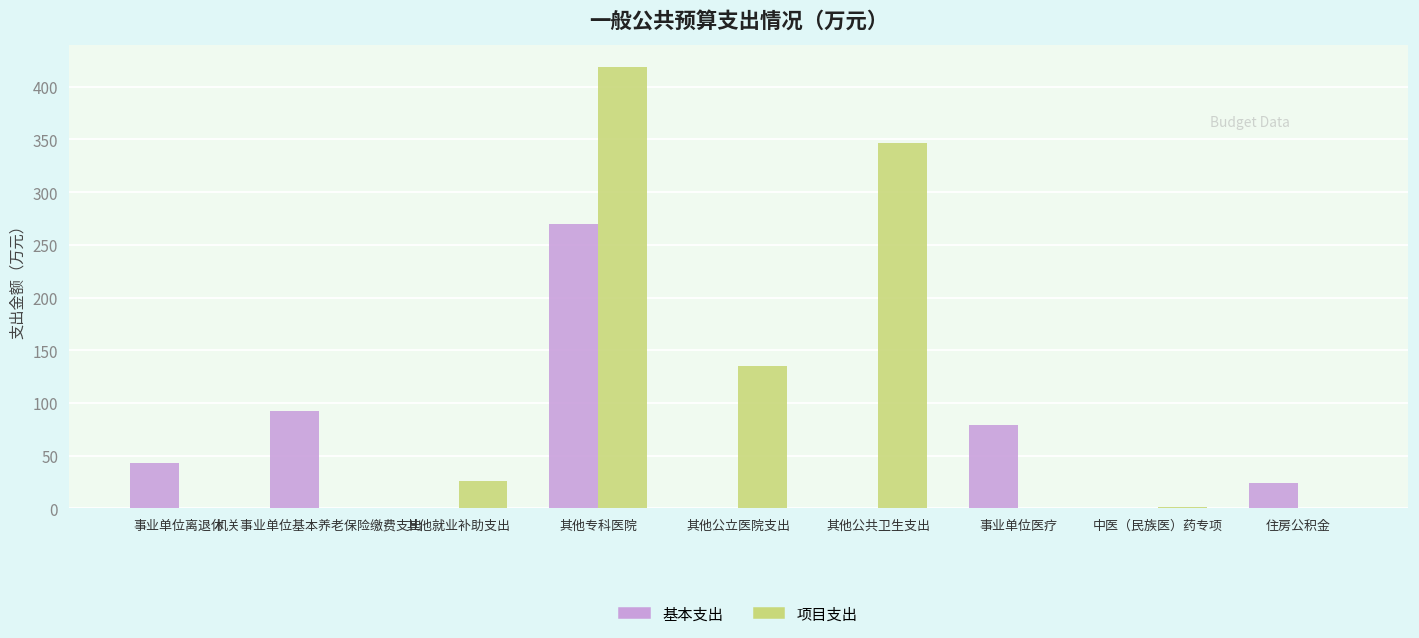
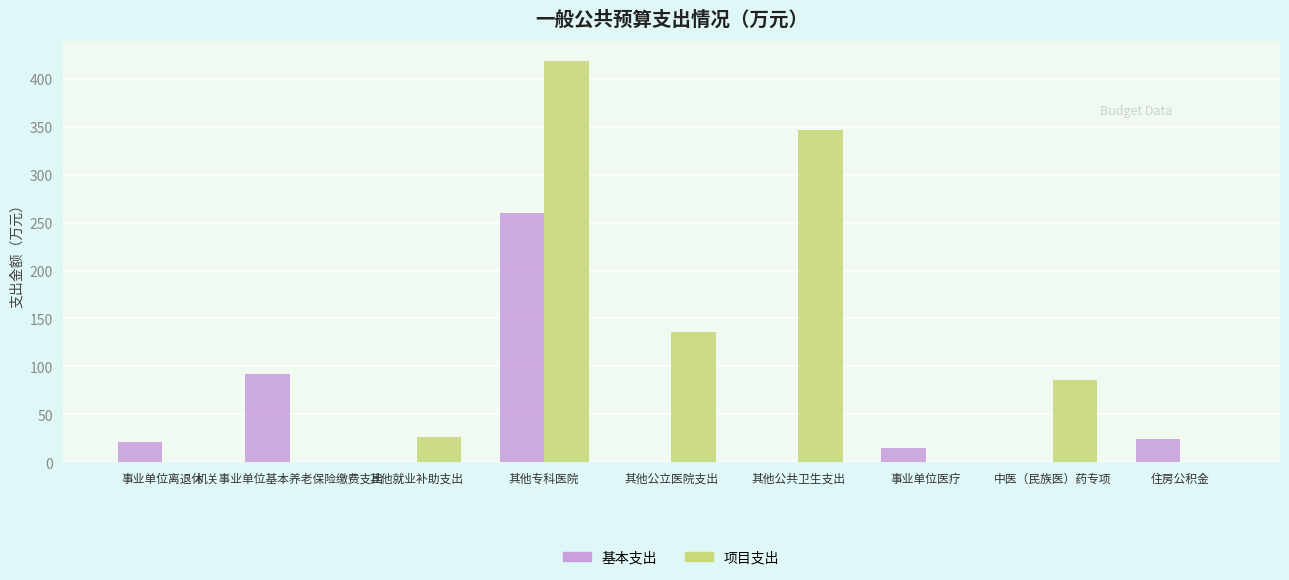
基本支出, 事业单位离退休: 40 -> 20
基本支出, 其他专科医院: 270 -> 260
基本支出, 事业单位医疗: 80 -> 10
项目支出, 中医（民族医）药专项: 0 -> 90
